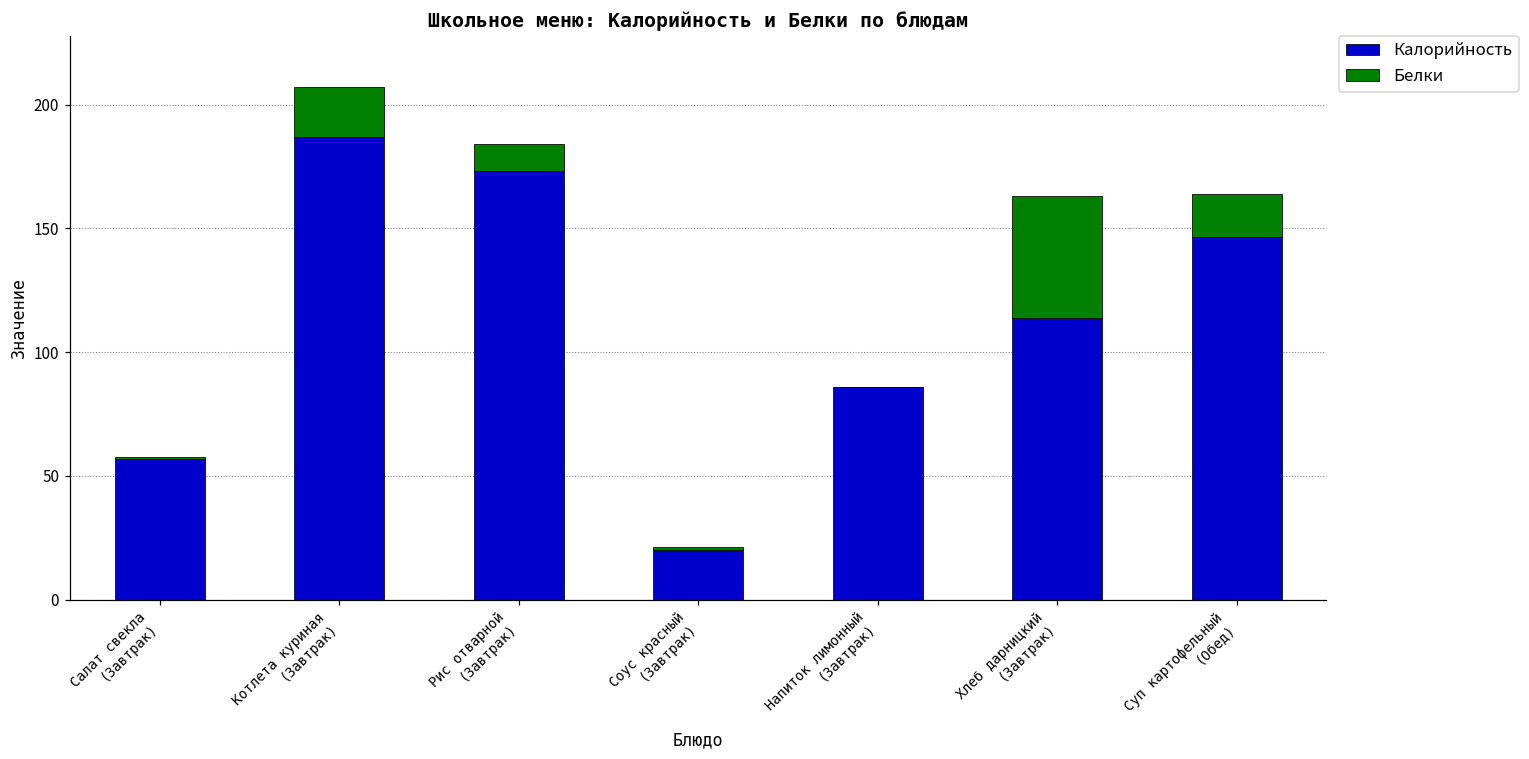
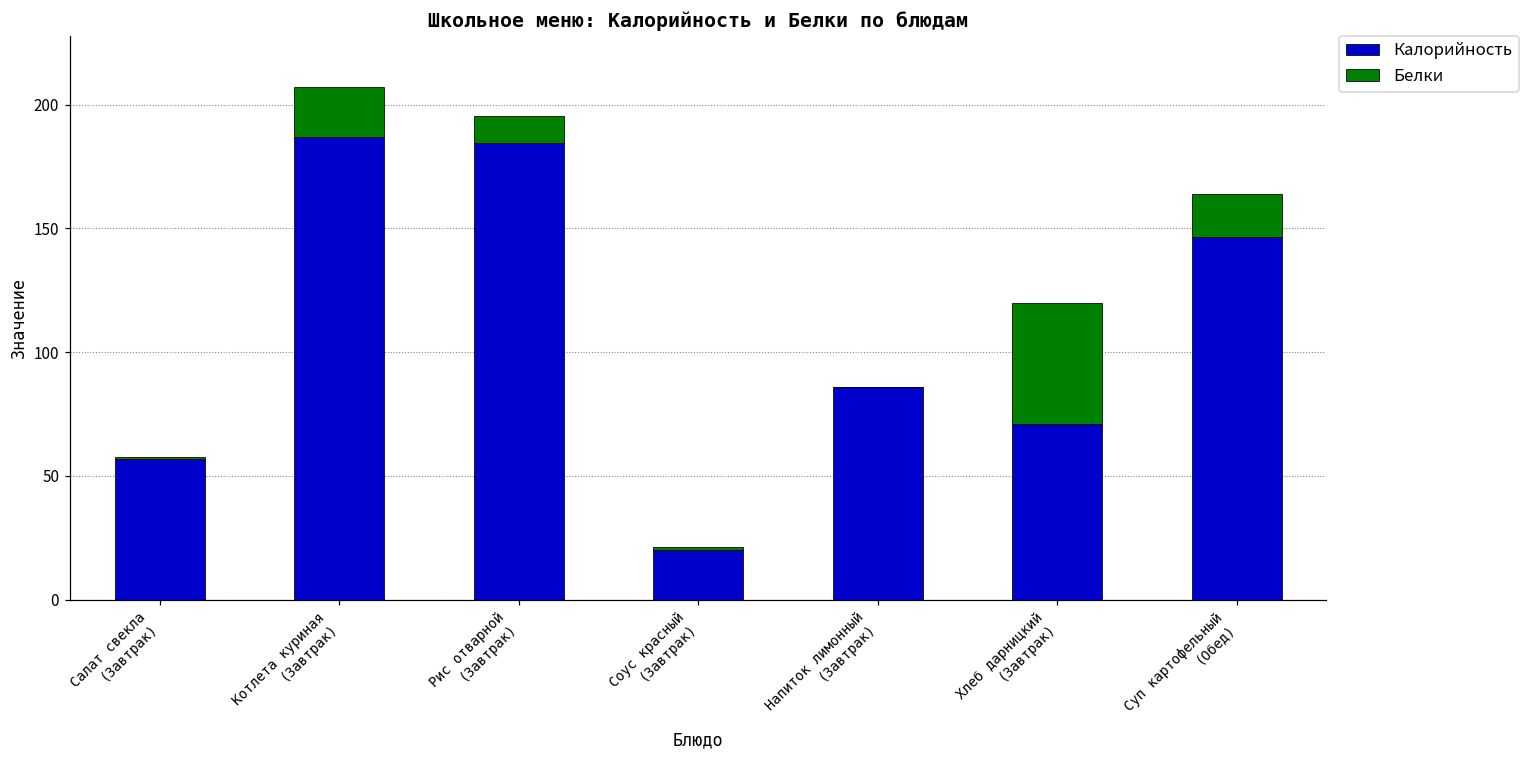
Калорийность, Рис отварной (Завтрак): 173 -> 185
Калорийность, Хлеб дарницкий (Завтрак): 114 -> 71
